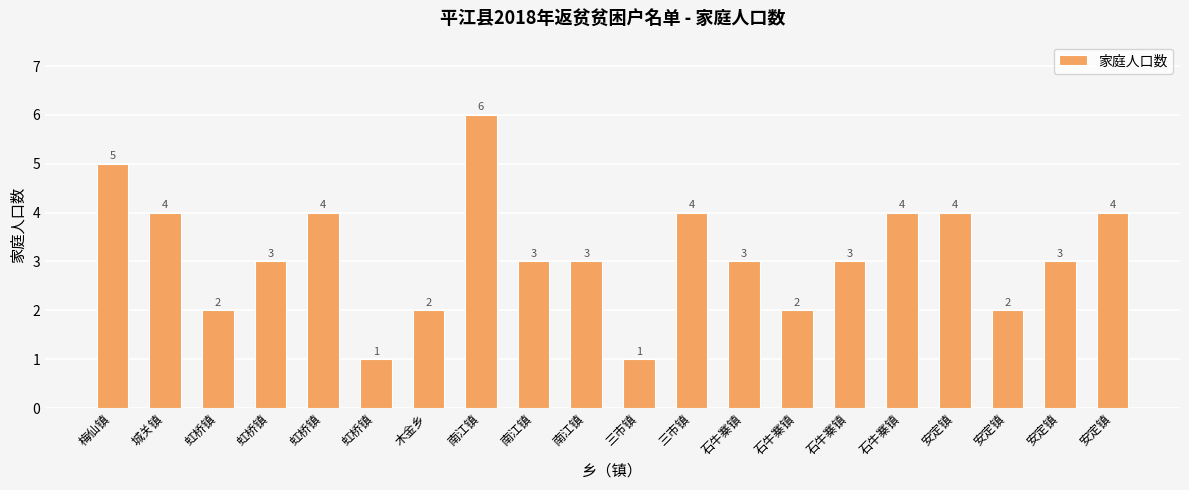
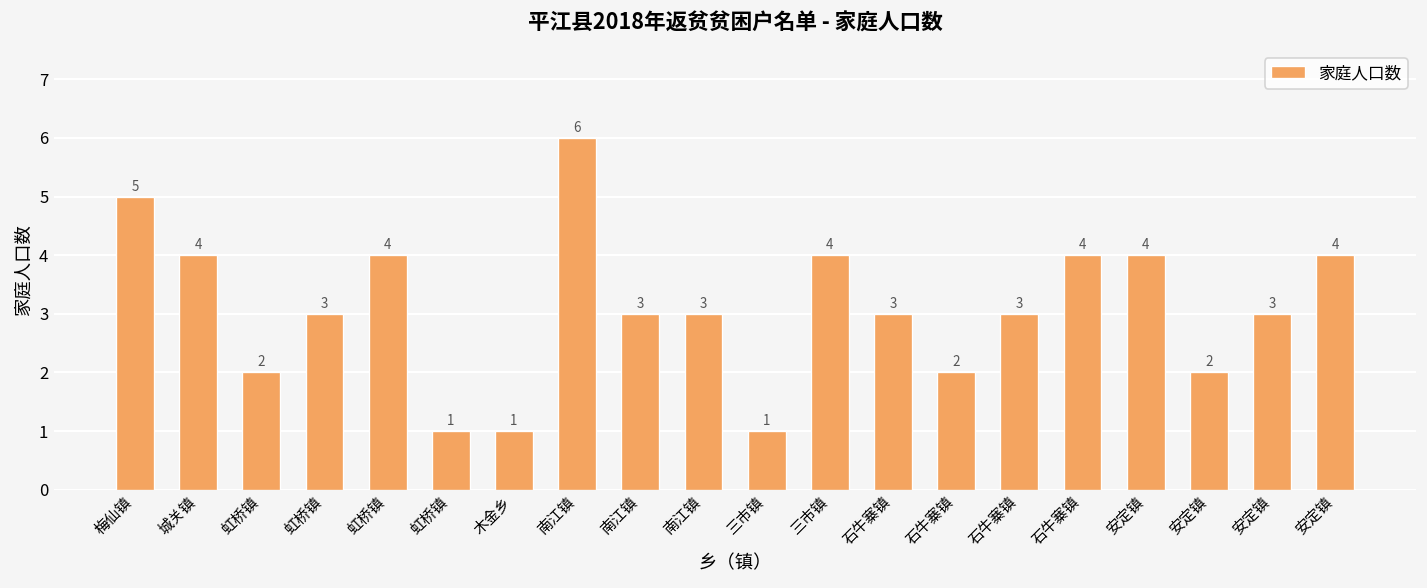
木金乡: 2 -> 1
